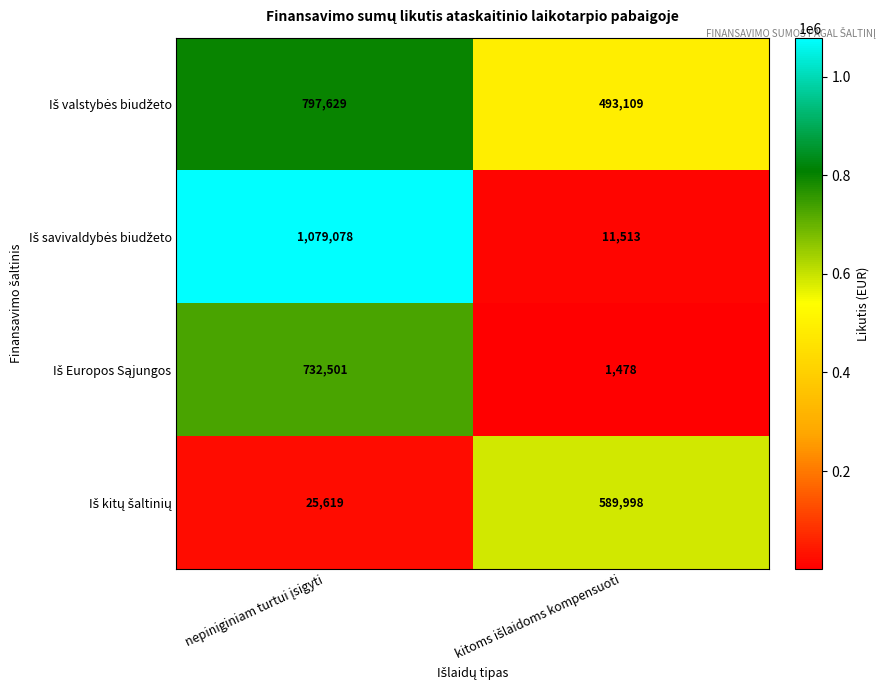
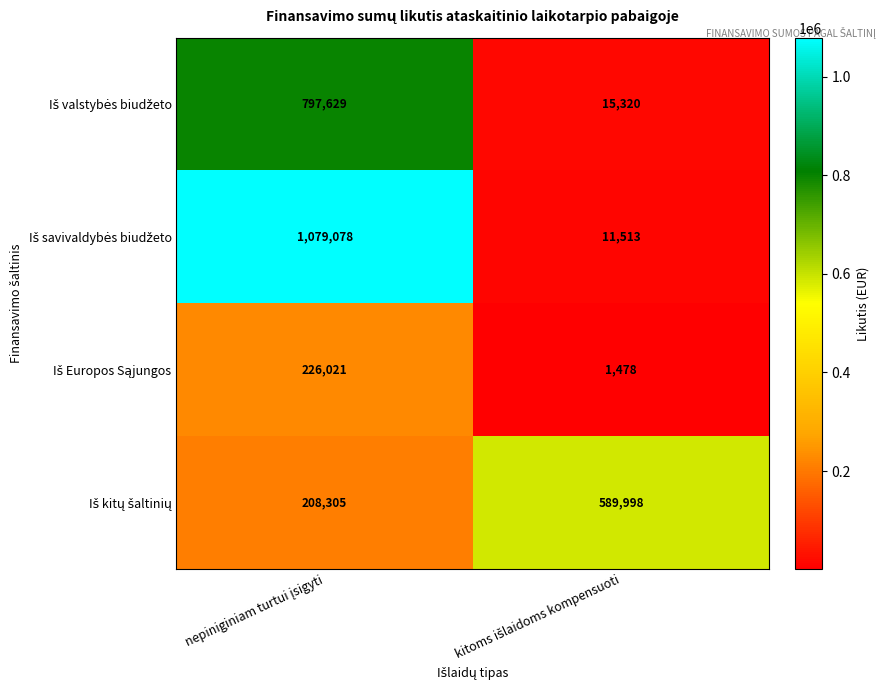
Iš valstybės biudžeto, kitoms išlaidoms kompensuoti: 493,109 -> 15,320
Iš Europos Sąjungos, nepiniginiam turtui įsigyti: 732,501 -> 226,021
Iš kitų šaltinių, nepiniginiam turtui įsigyti: 25,619 -> 208,305
